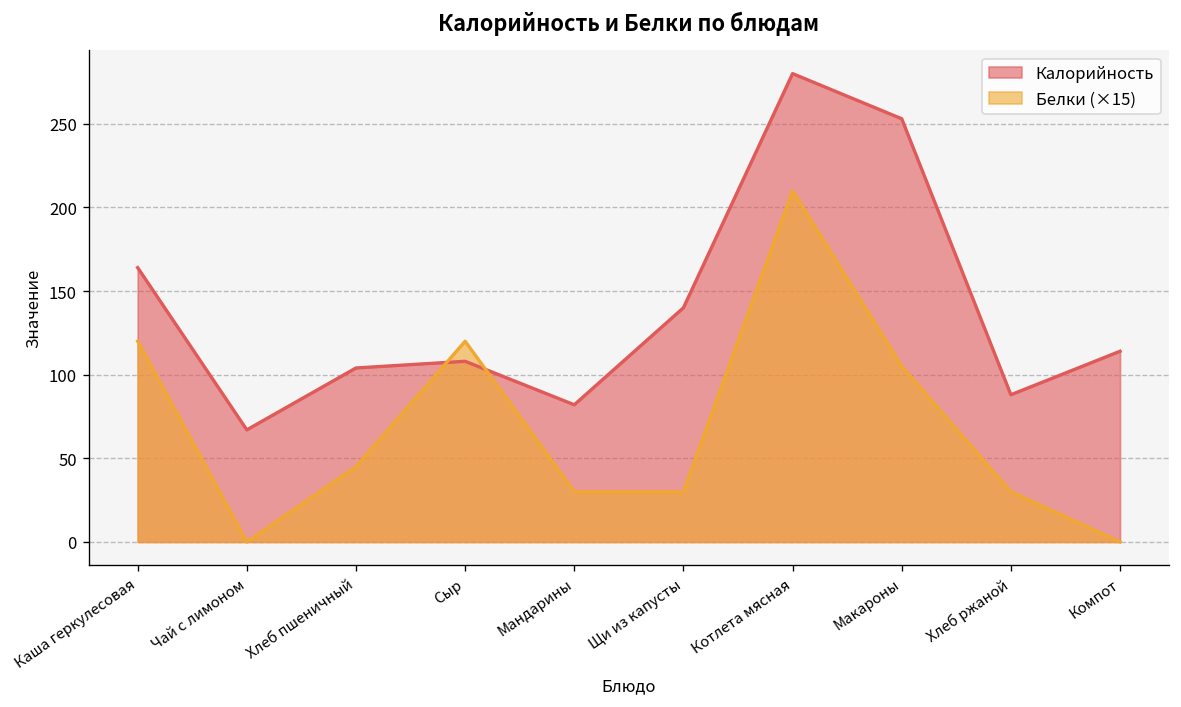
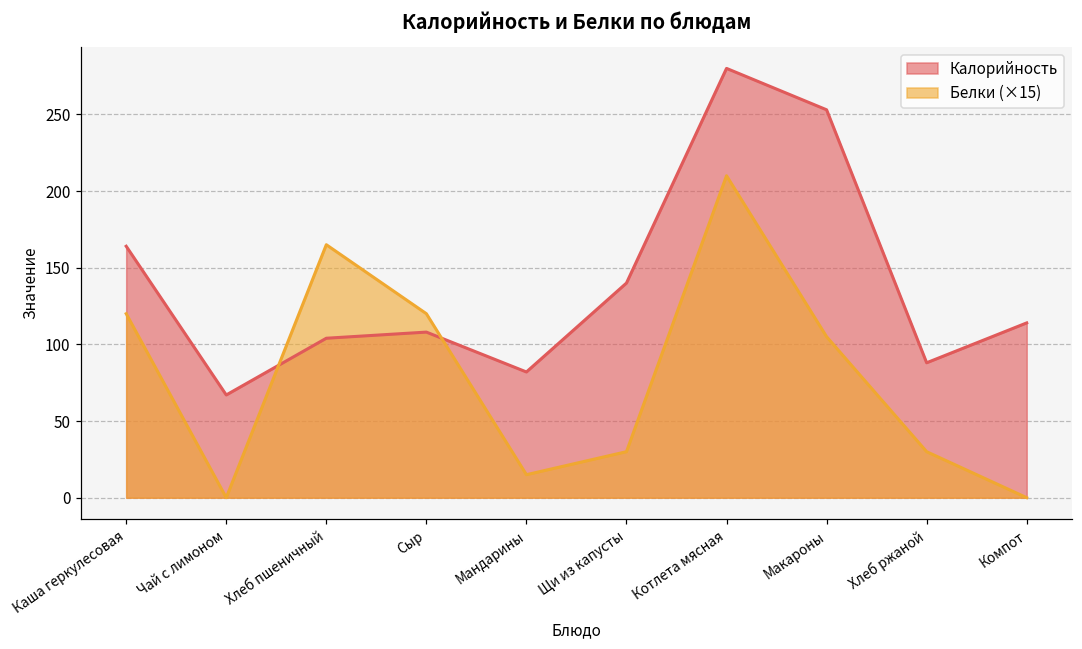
Белки (×15), Хлеб пшеничный: 45 -> 165
Белки (×15), Мандарины: 30 -> 15
